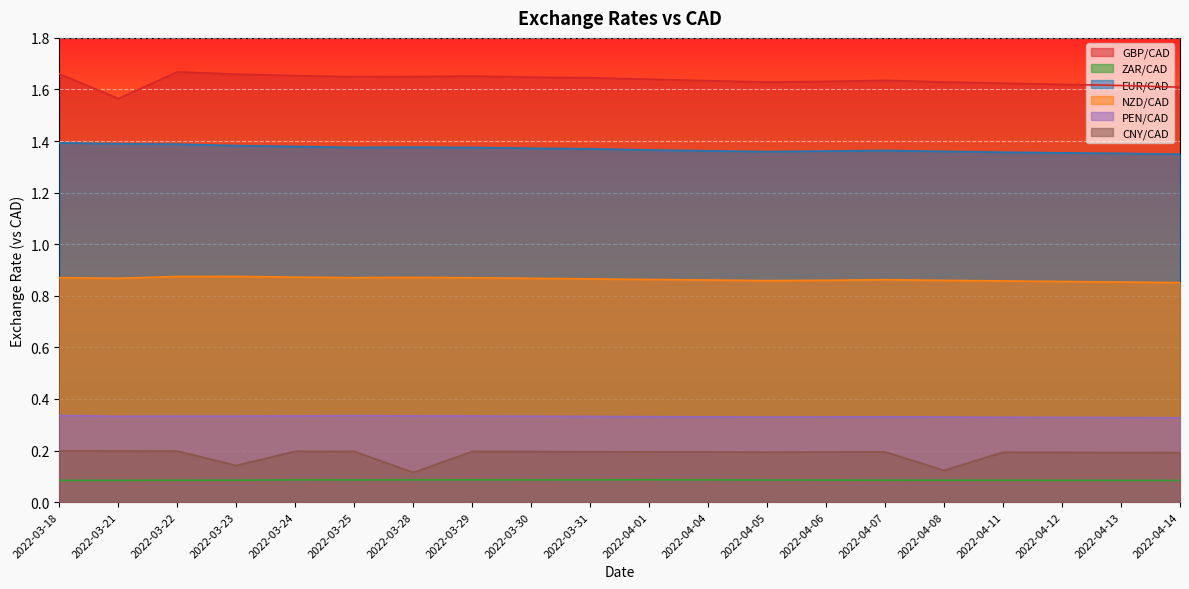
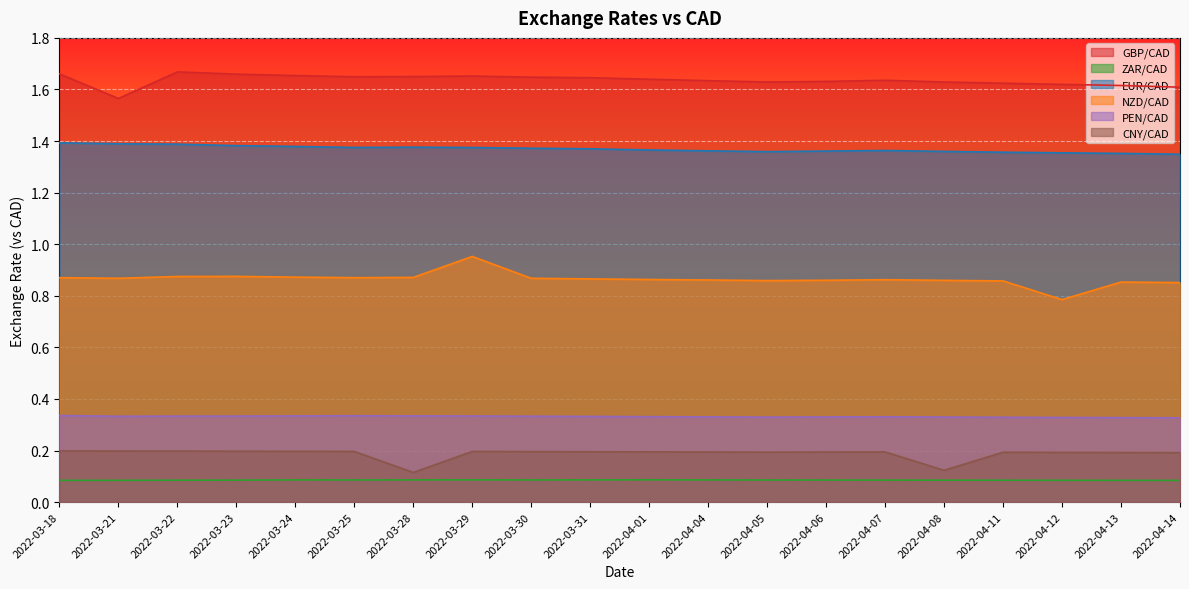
CNY/CAD, 2022-03-23: 0.14 -> 0.20
NZD/CAD, 2022-03-29: 0.87 -> 0.95
NZD/CAD, 2022-04-12: 0.86 -> 0.79
